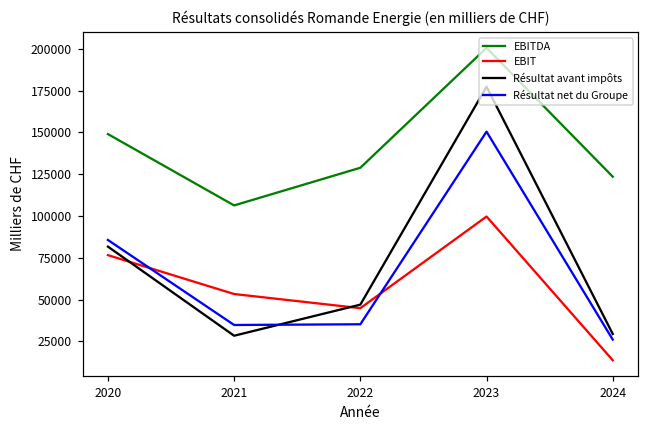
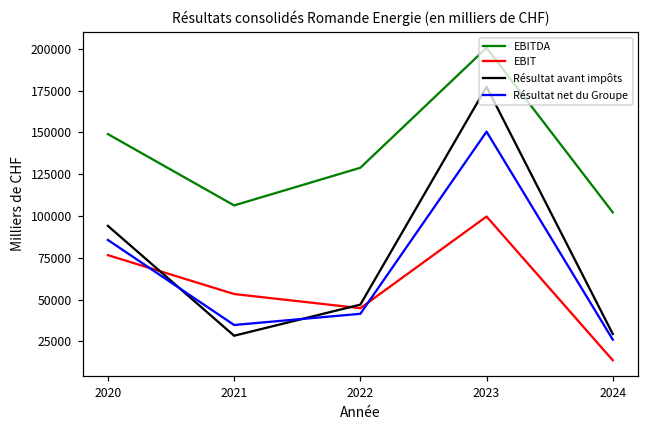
Résultat avant impôts, 2020: 82000 -> 94000
Résultat net du Groupe, 2022: 35000 -> 41000
EBITDA, 2024: 124000 -> 102000
